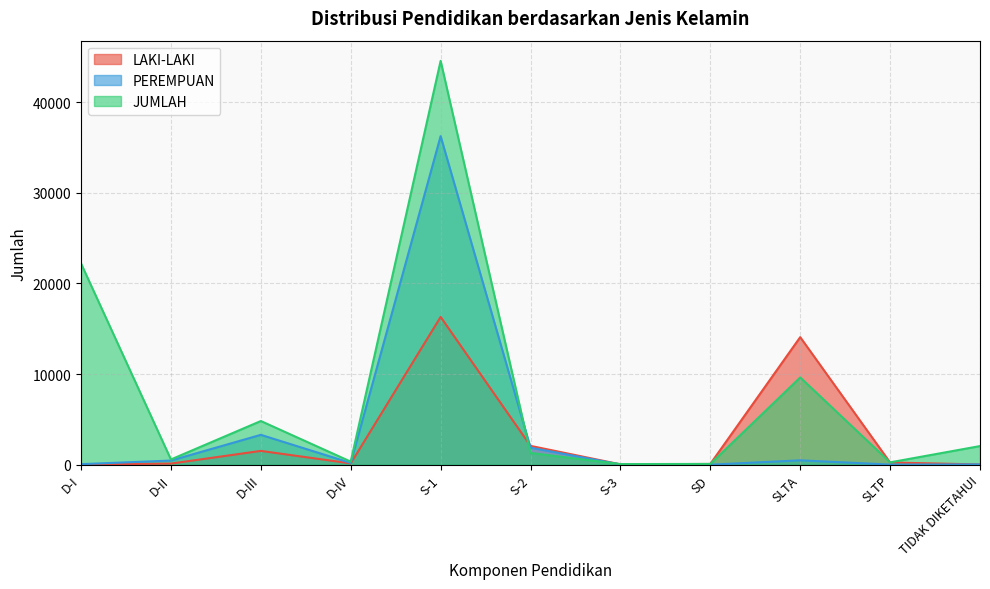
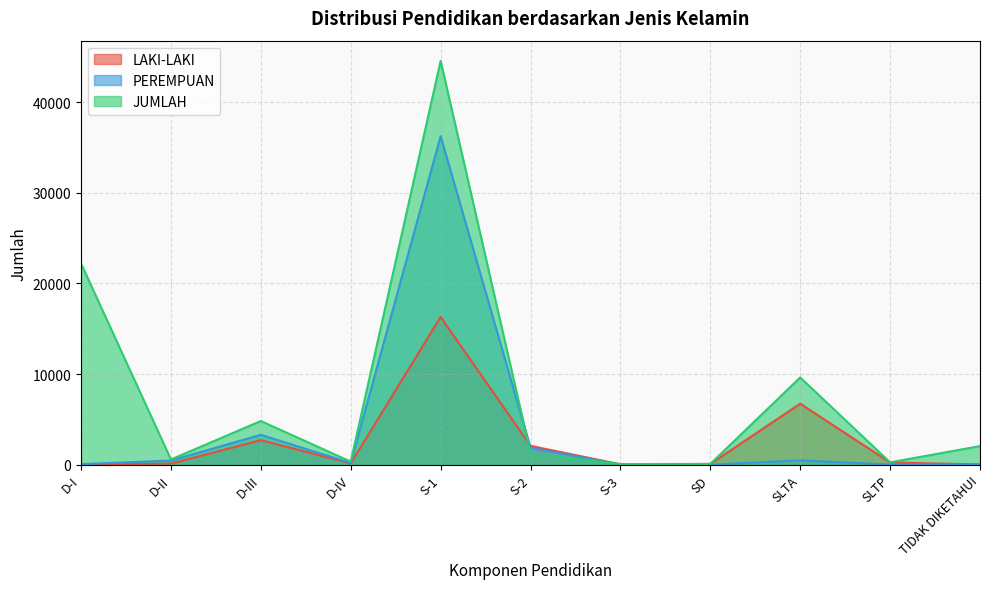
LAKI-LAKI, D-III: 2000 -> 3000
LAKI-LAKI, SLTA: 14000 -> 7000
